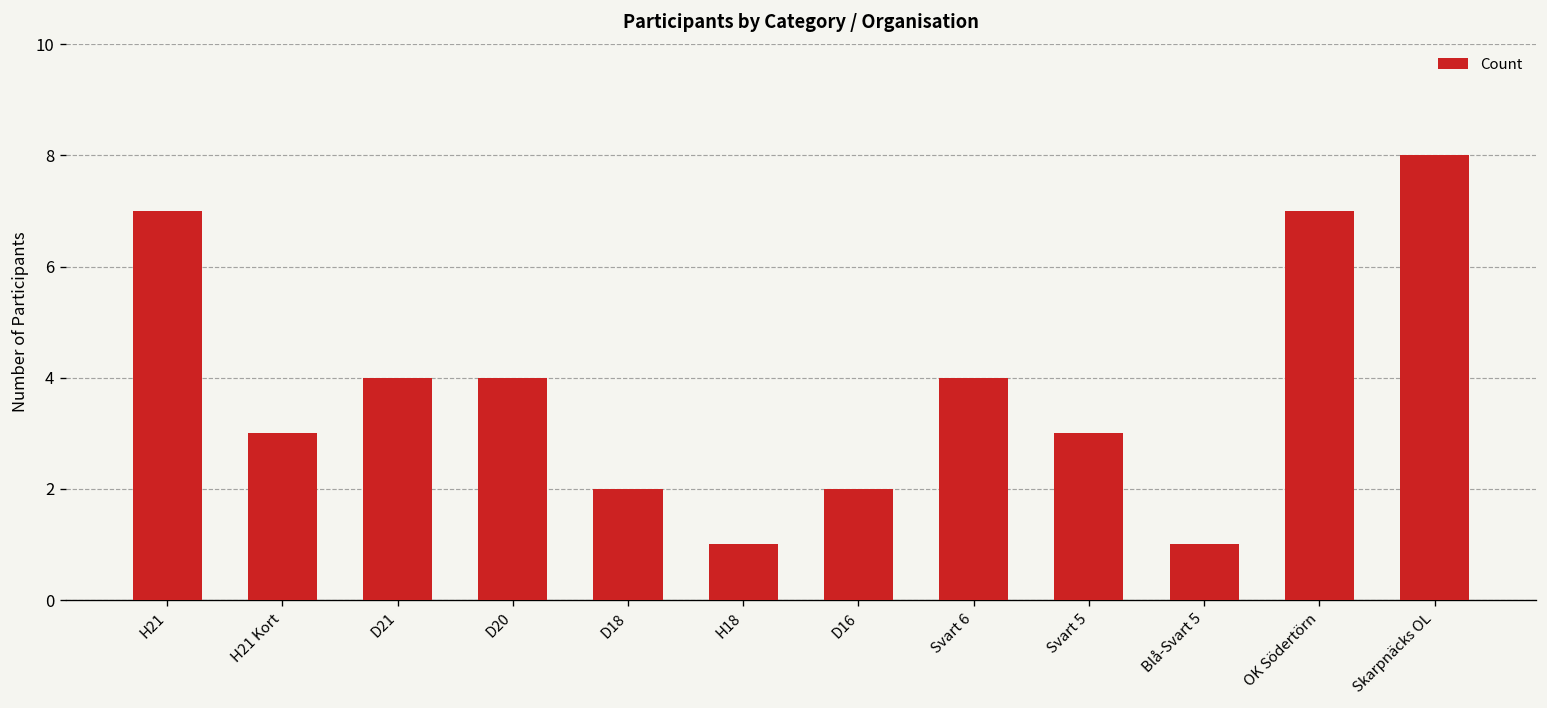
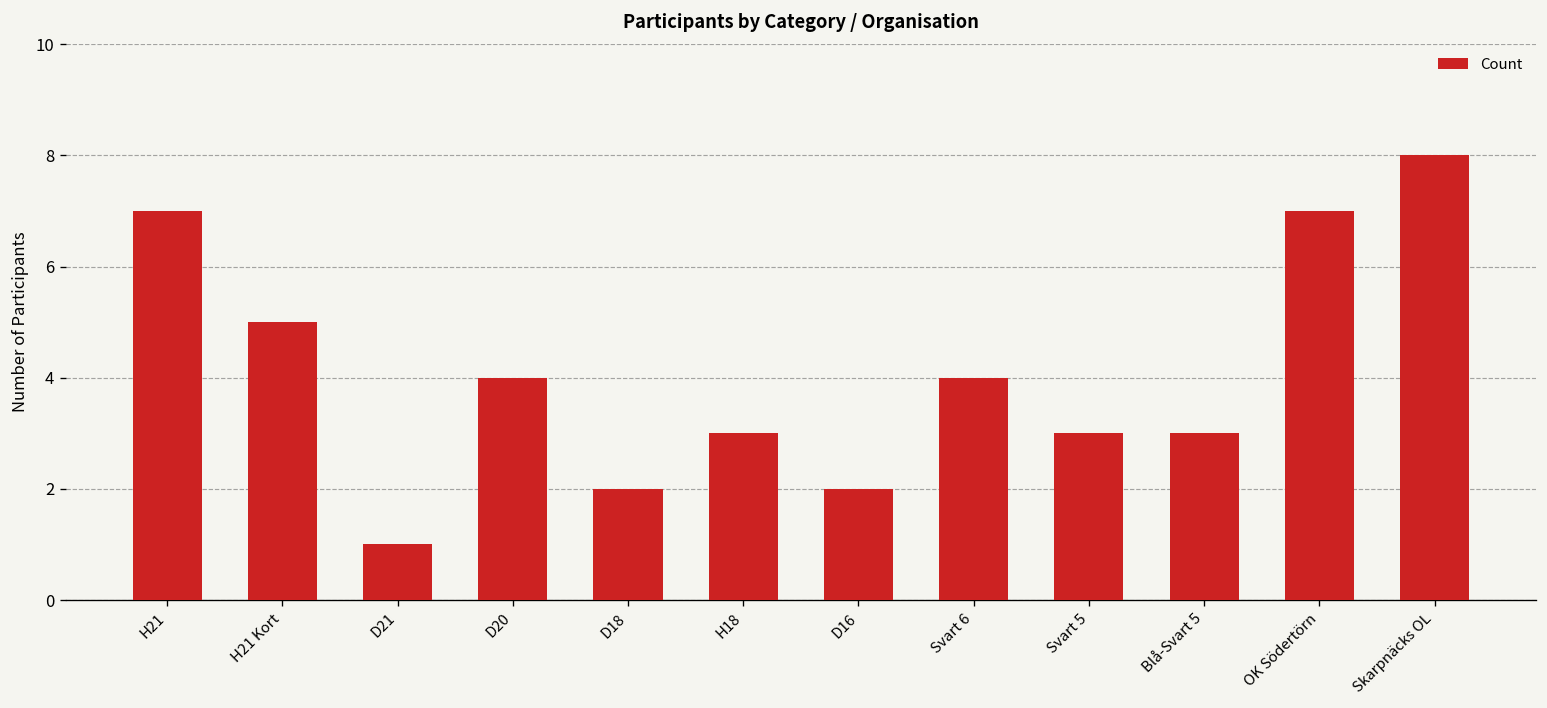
H21 Kort: 3 -> 5
D21: 4 -> 1
H18: 1 -> 3
Blå-Svart 5: 1 -> 3
